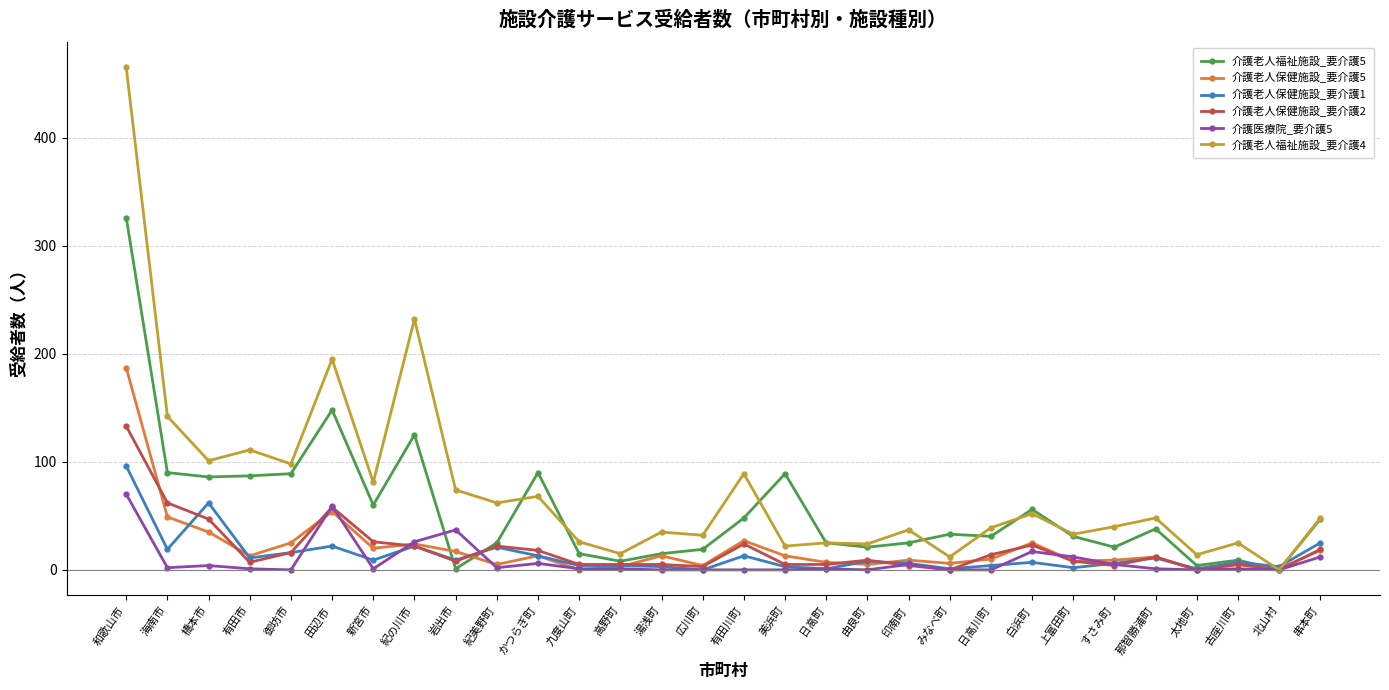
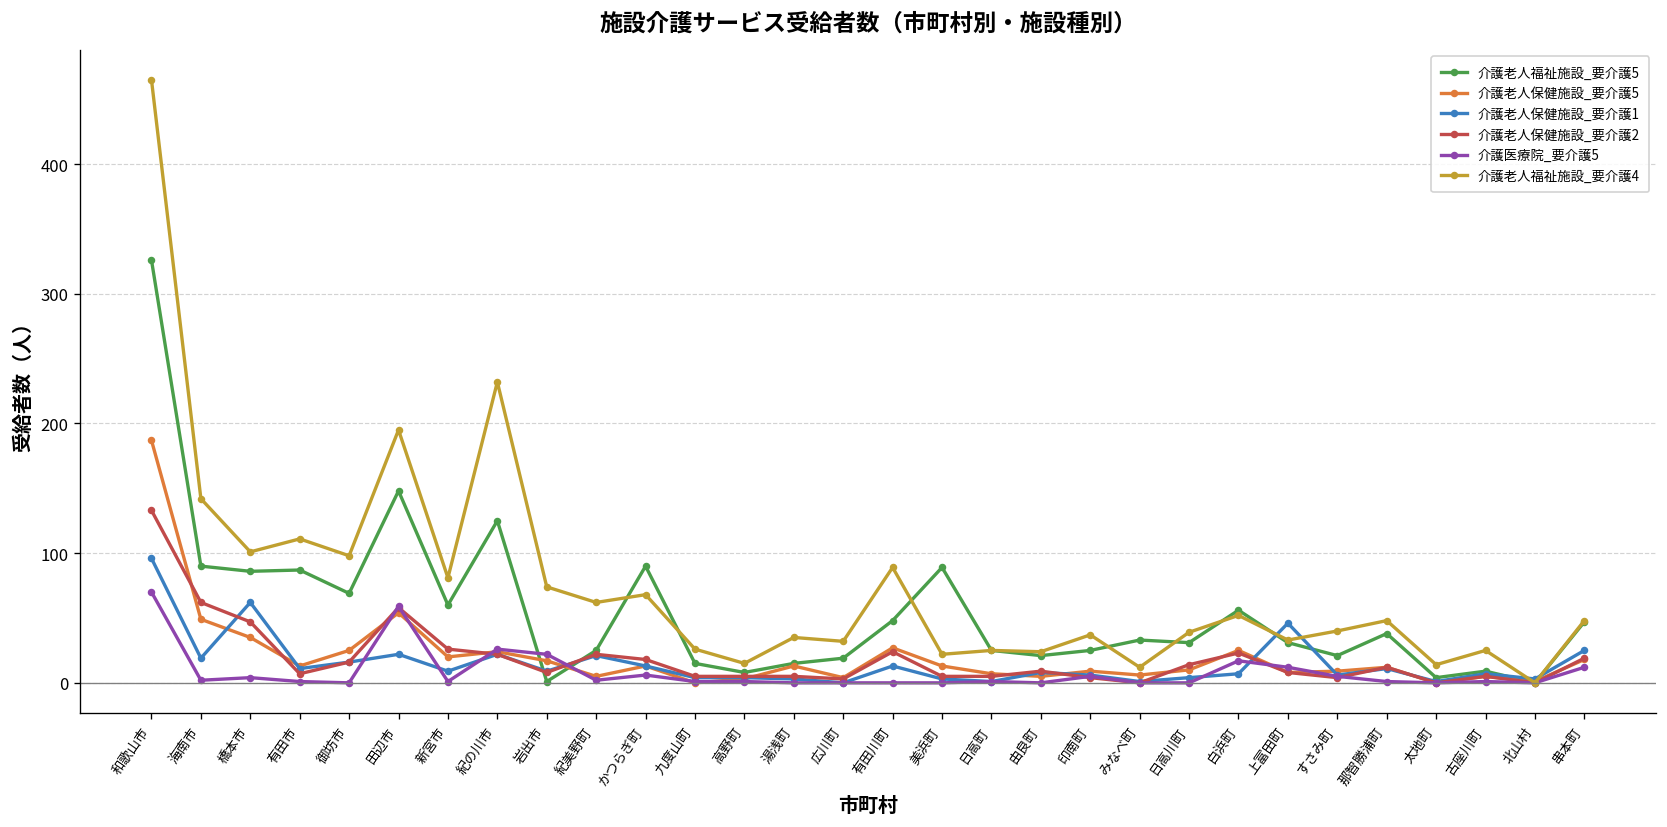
介護老人福祉施設_要介護5, 御坊市: 89 -> 69
介護医療院_要介護5, 岩出市: 37 -> 22
介護老人保健施設_要介護1, 上富田町: 2 -> 46
